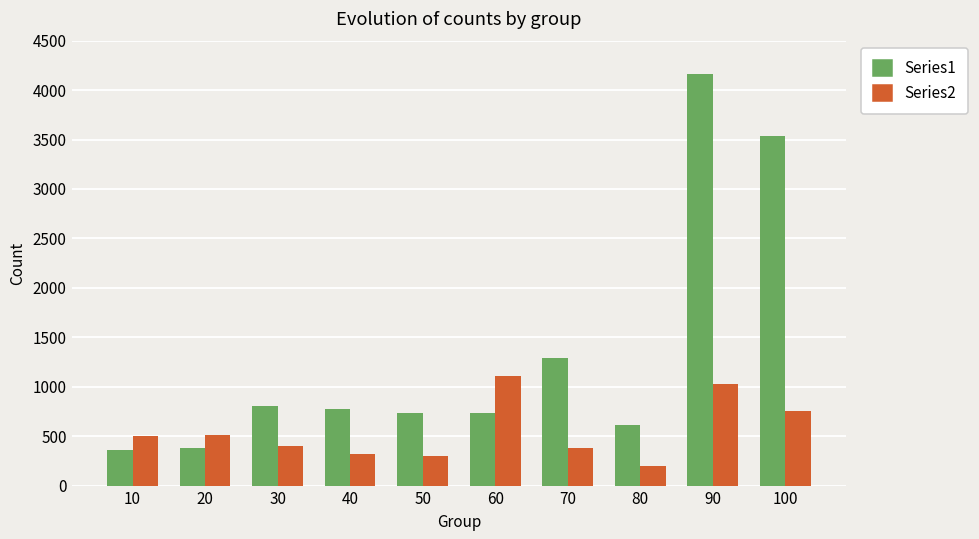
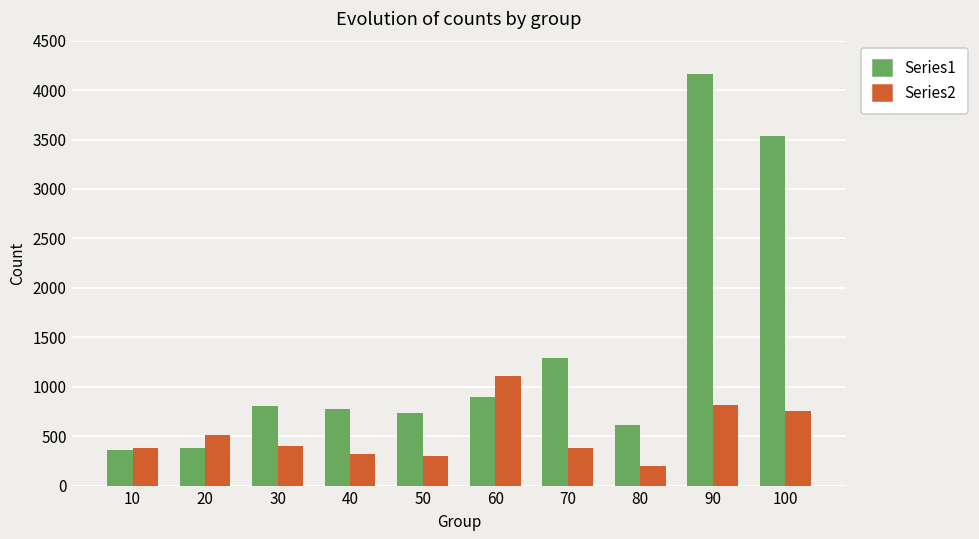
Series2, 10: 500 -> 400
Series1, 60: 700 -> 900
Series2, 90: 1000 -> 800
